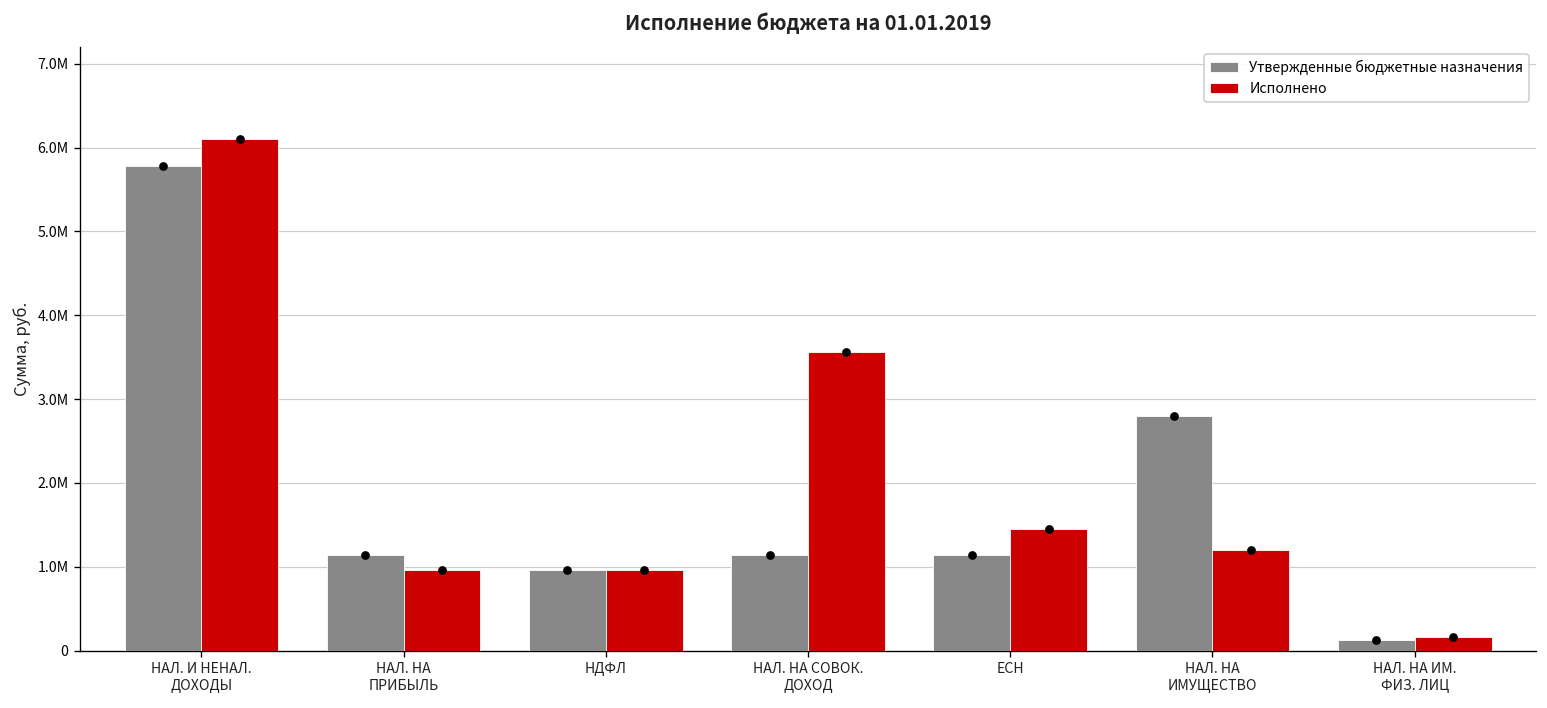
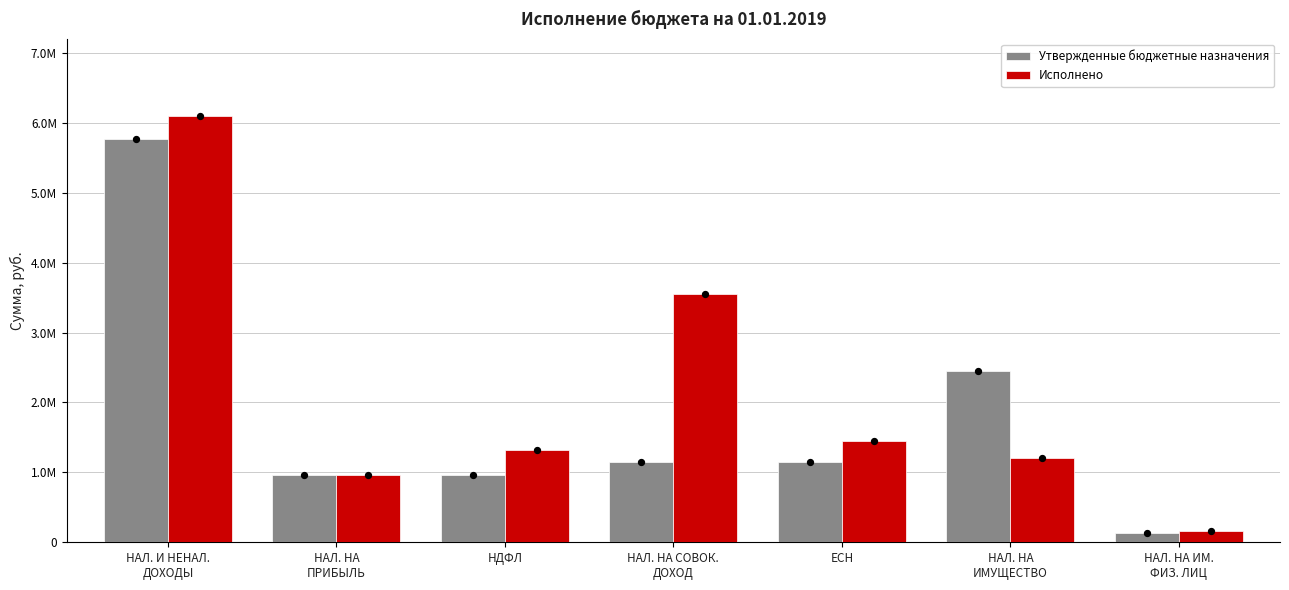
Утвержденные бюджетные назначения, НАЛ. НА ПРИБЫЛЬ: 1100000 -> 1000000
Исполнено, НДФЛ: 1000000 -> 1300000
Утвержденные бюджетные назначения, НАЛ. НА ИМУЩЕСТВО: 2800000 -> 2400000
